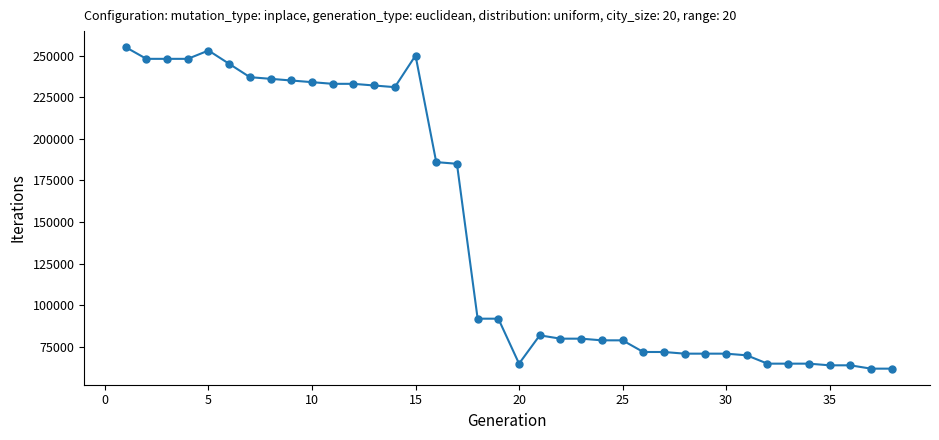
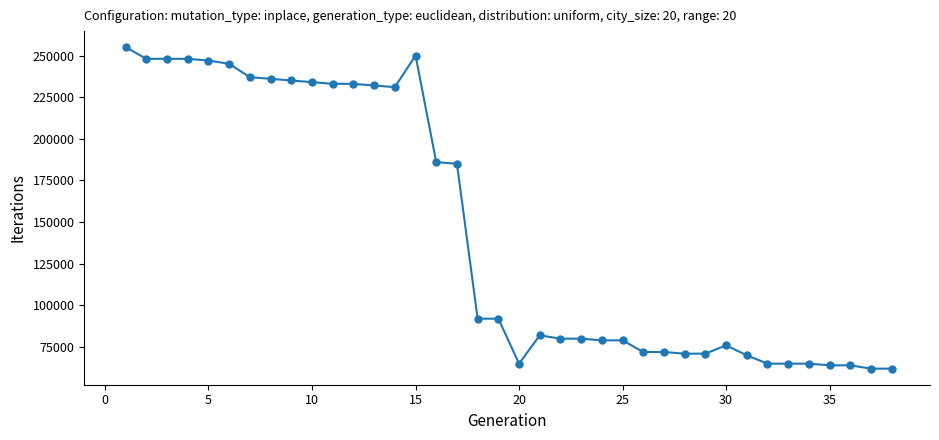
5: 253000 -> 247000
30: 71000 -> 76000
